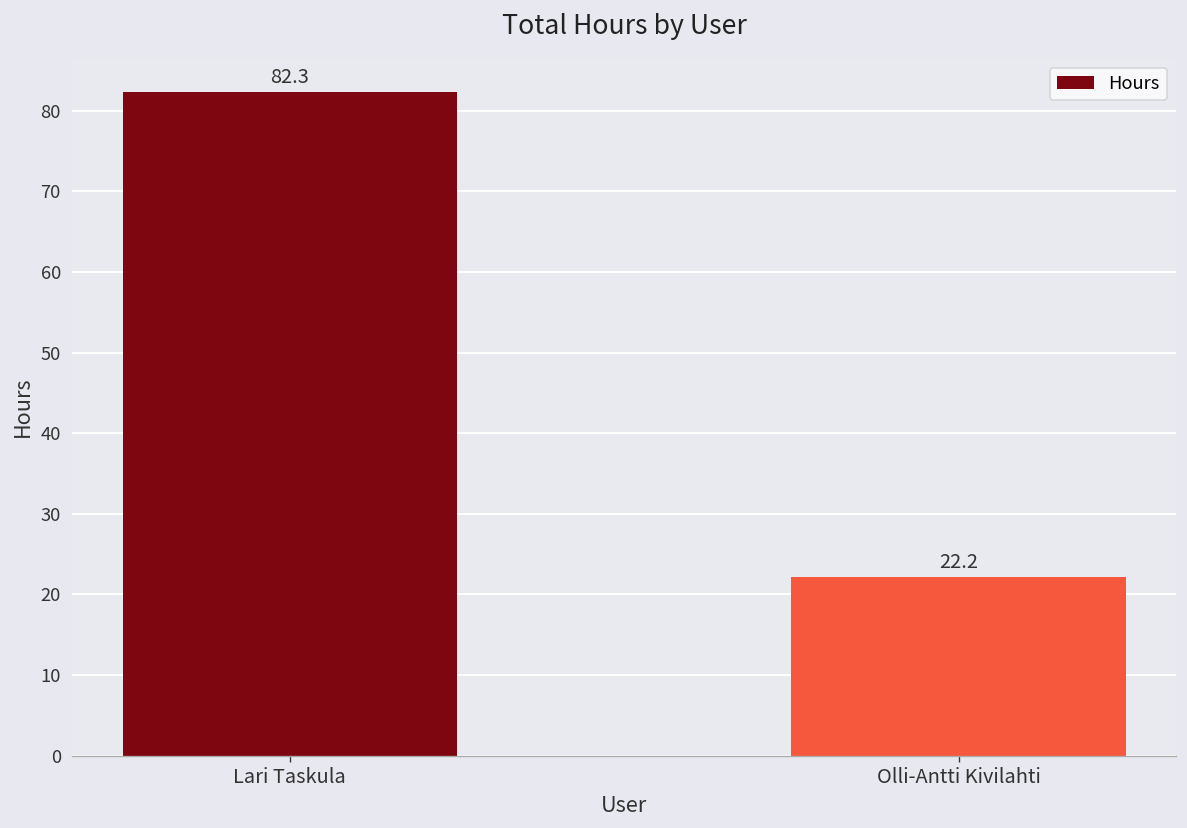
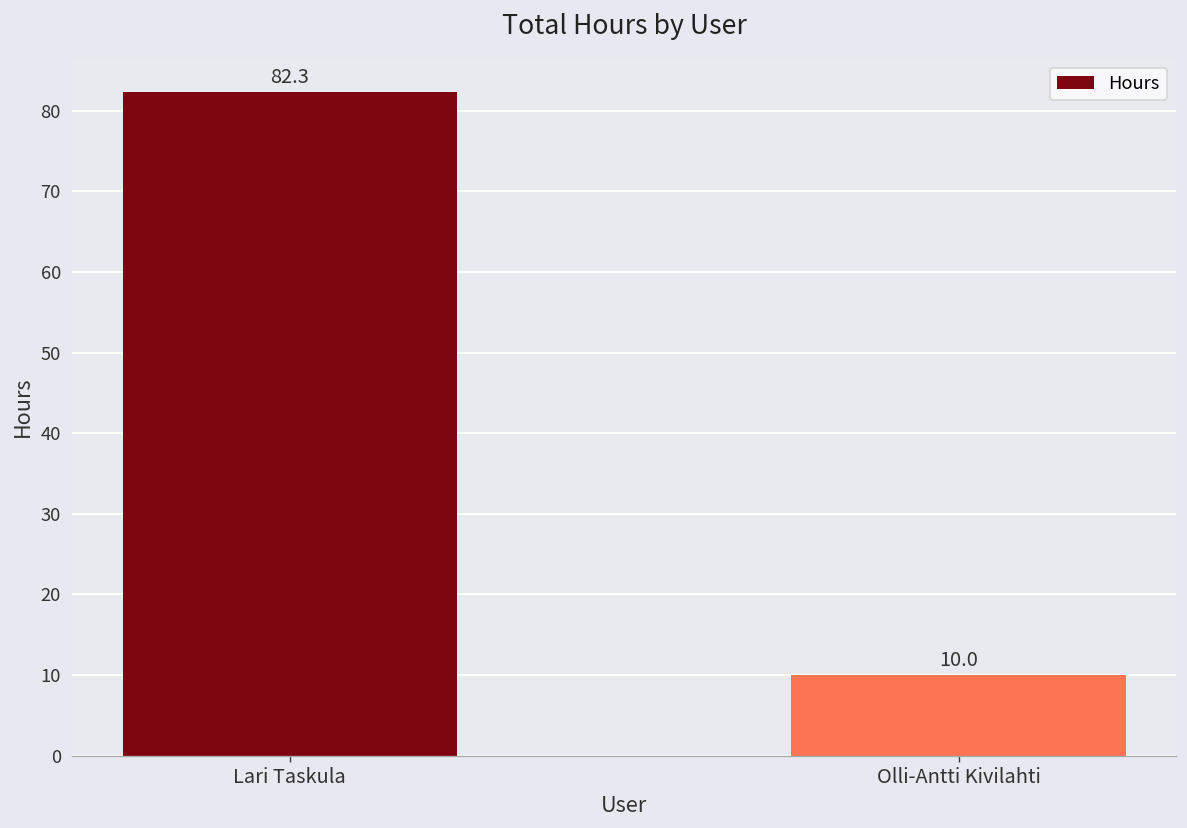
Olli-Antti Kivilahti: 22.2 -> 10.0
